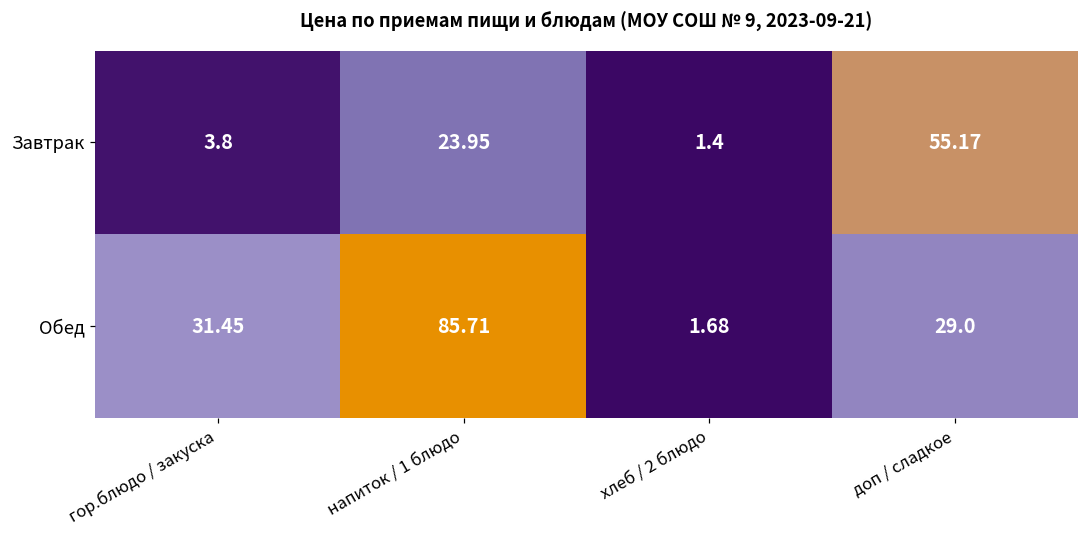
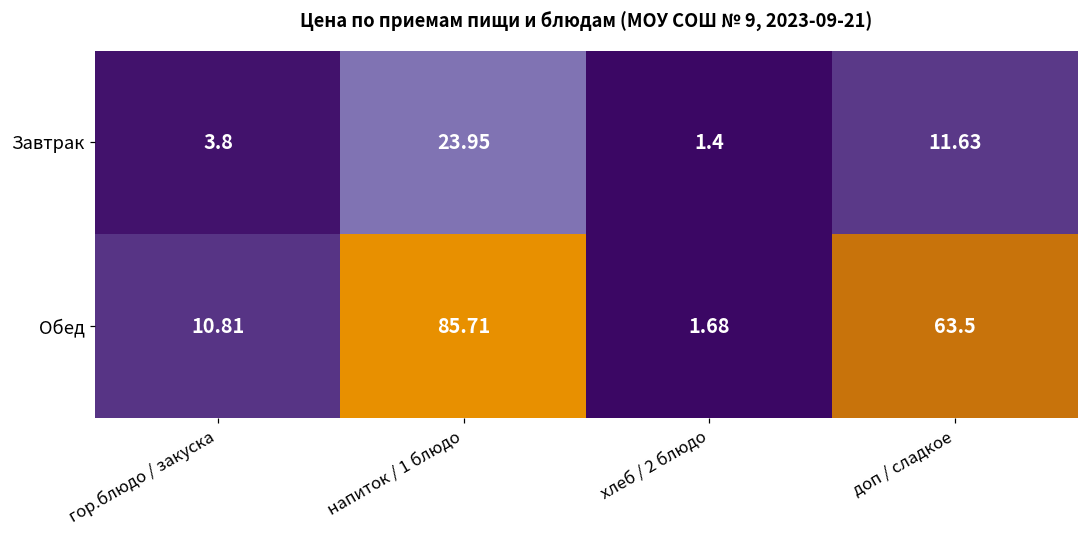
Завтрак, доп / сладкое: 55.17 -> 11.63
Обед, гор.блюдо / закуска: 31.45 -> 10.81
Обед, доп / сладкое: 29.0 -> 63.5
